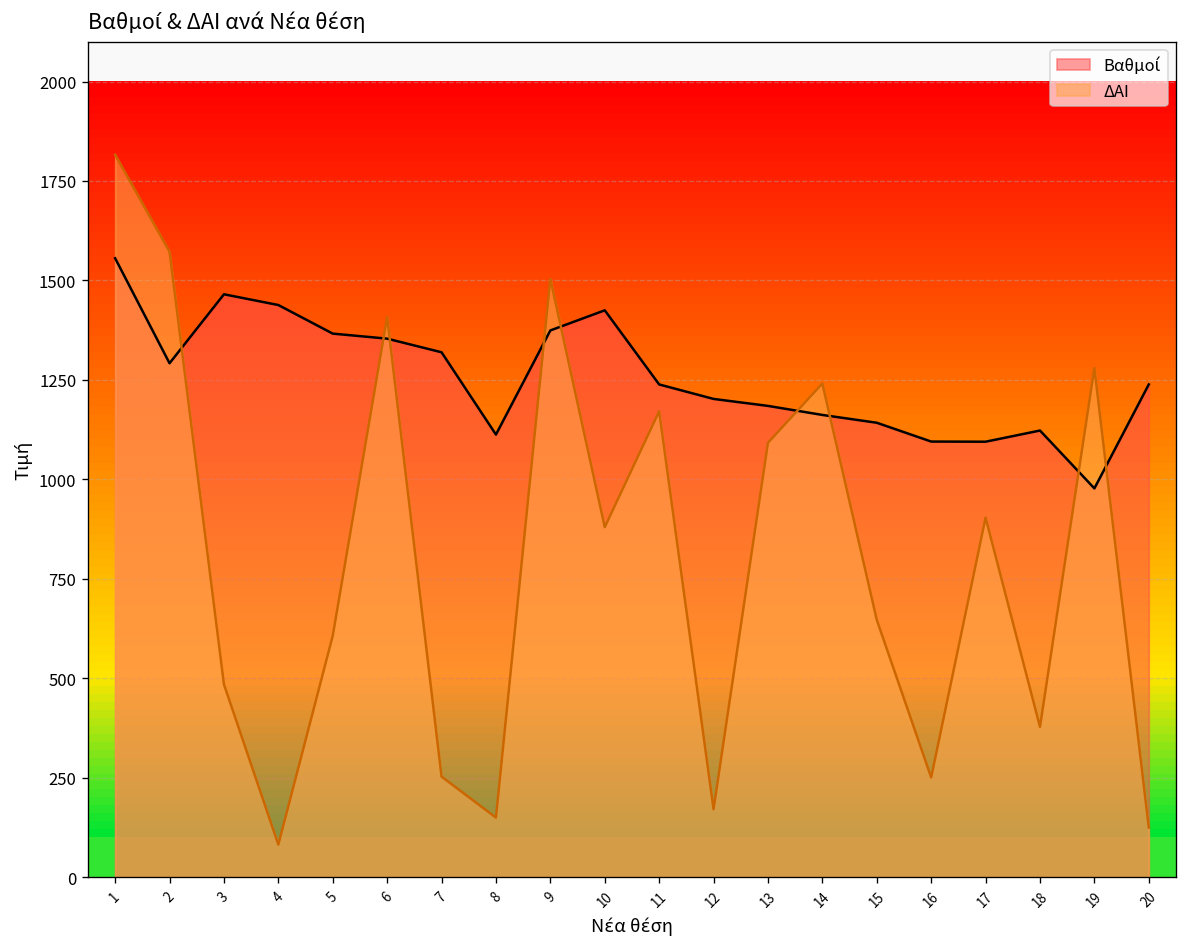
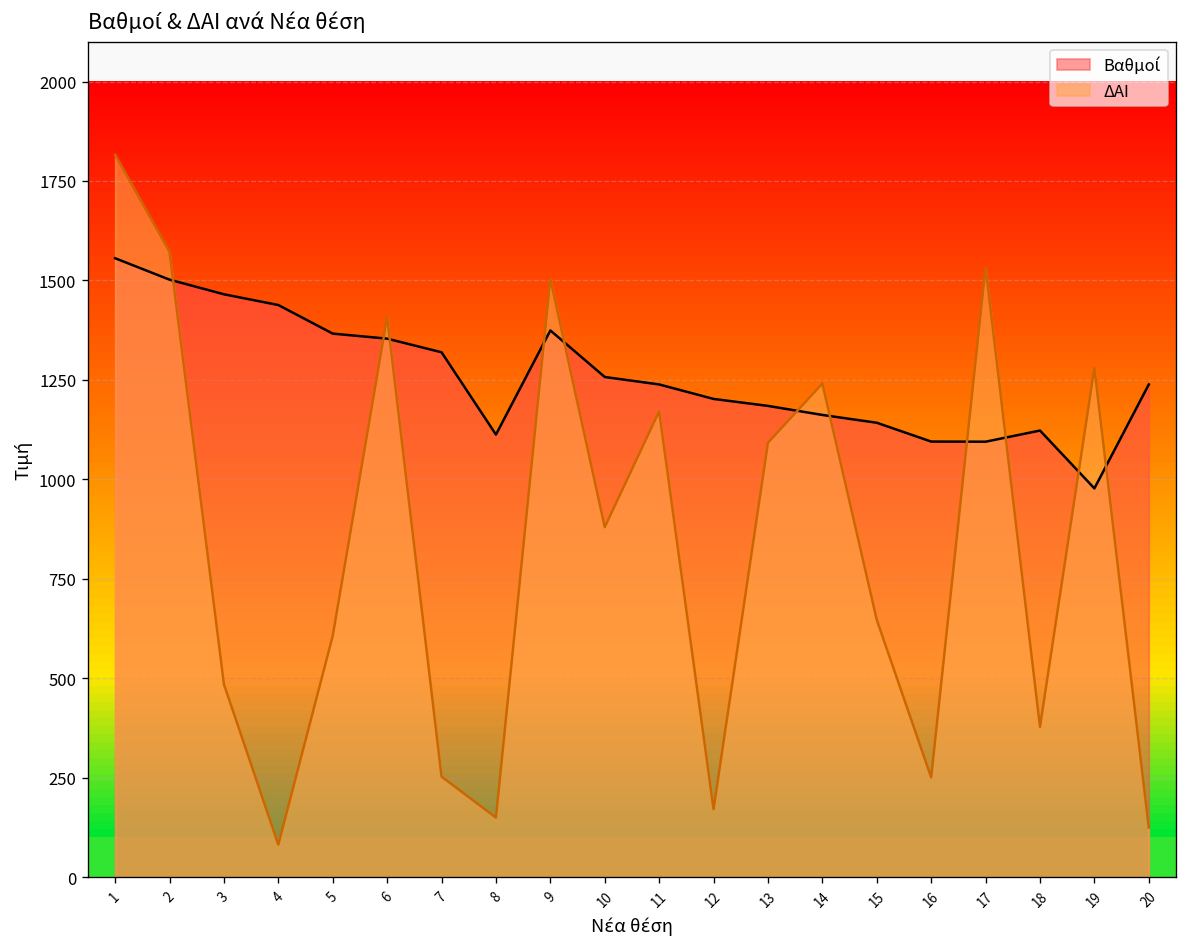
Βαθμοί, 2: 1290 -> 1500
Βαθμοί, 10: 1420 -> 1260
ΔΑΙ, 17: 900 -> 1530
